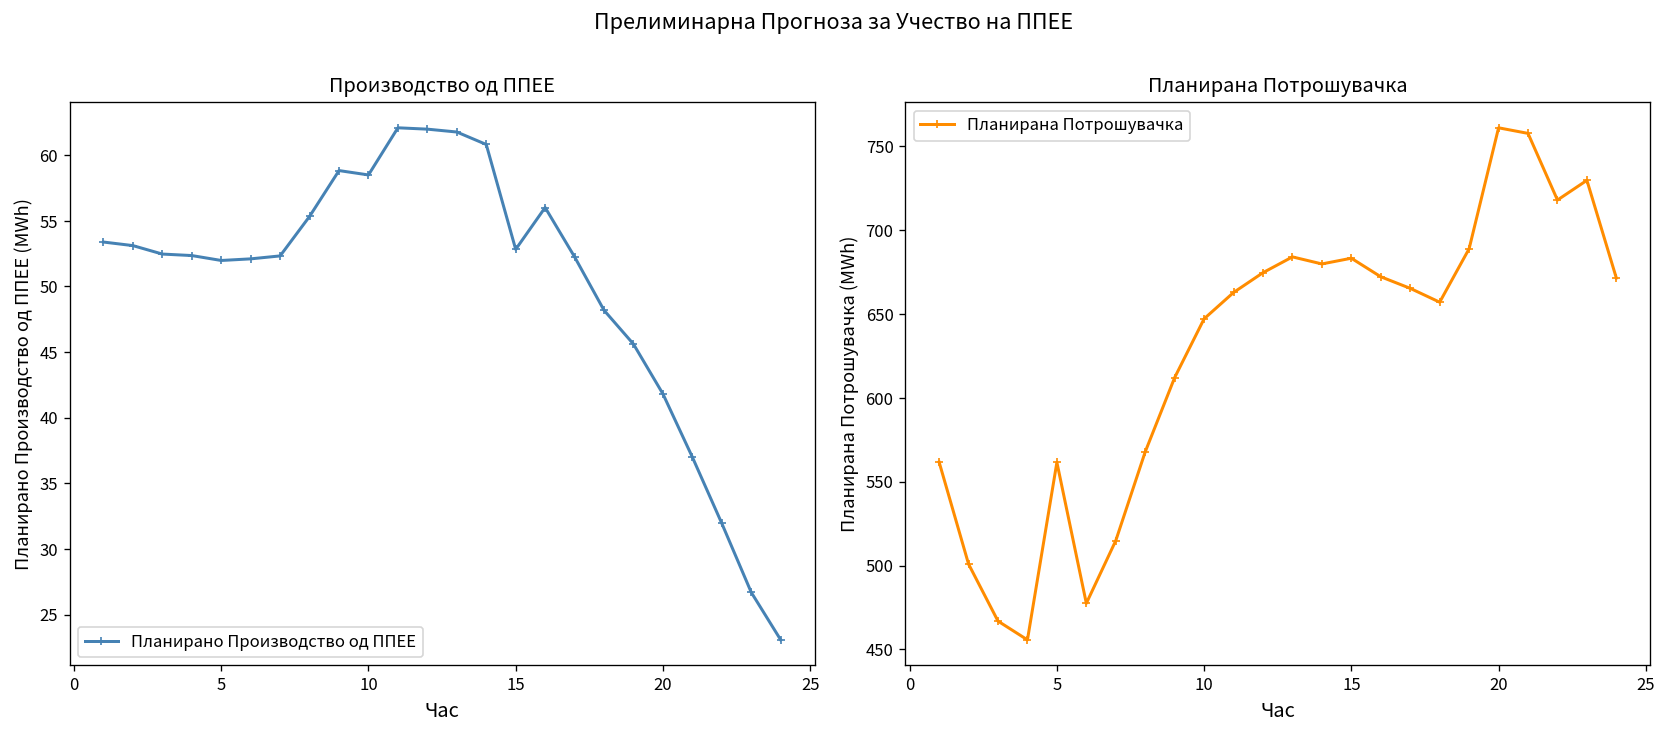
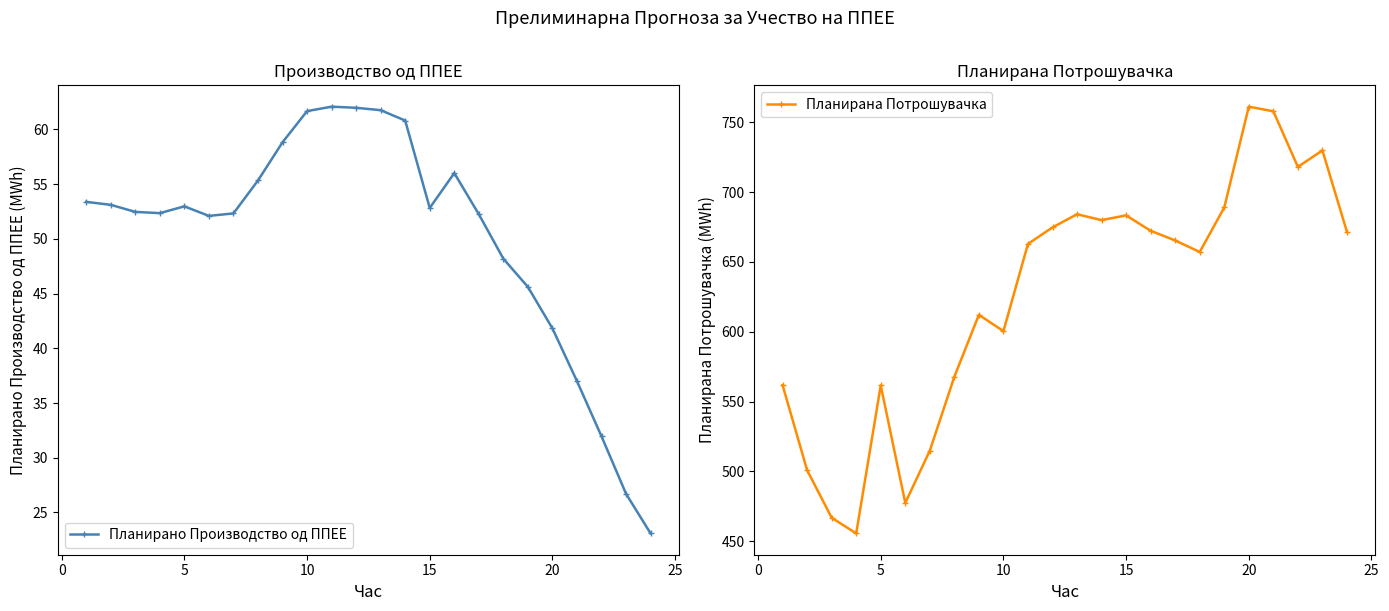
Производство од ППЕЕ, 5: 52.0 -> 53.0
Производство од ППЕЕ, 10: 58.5 -> 61.7
Планирана Потрошувачка, 10: 647 -> 600
